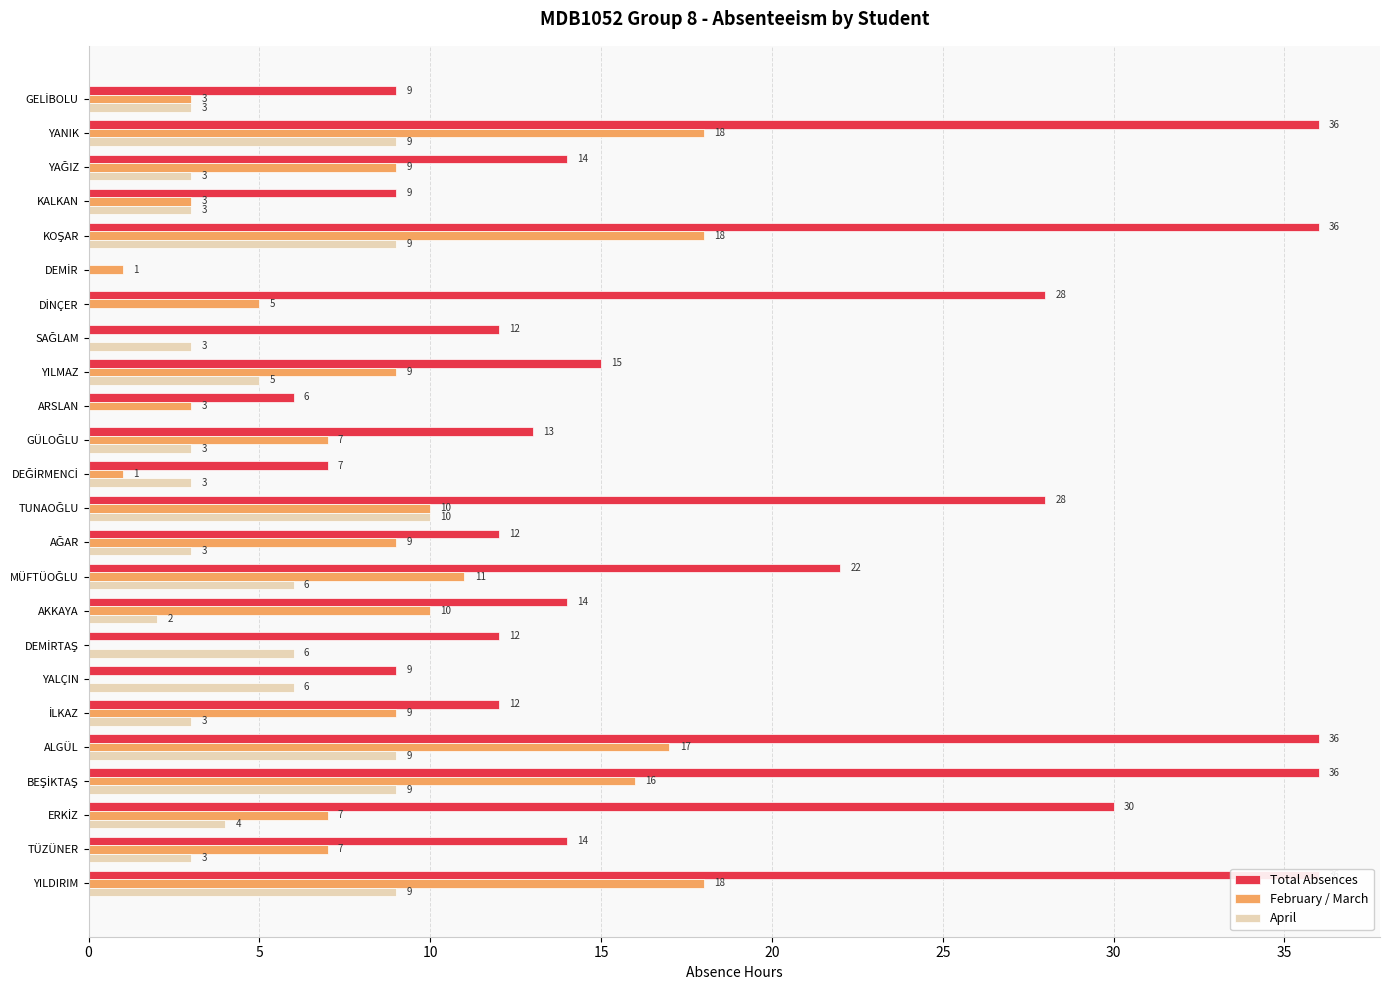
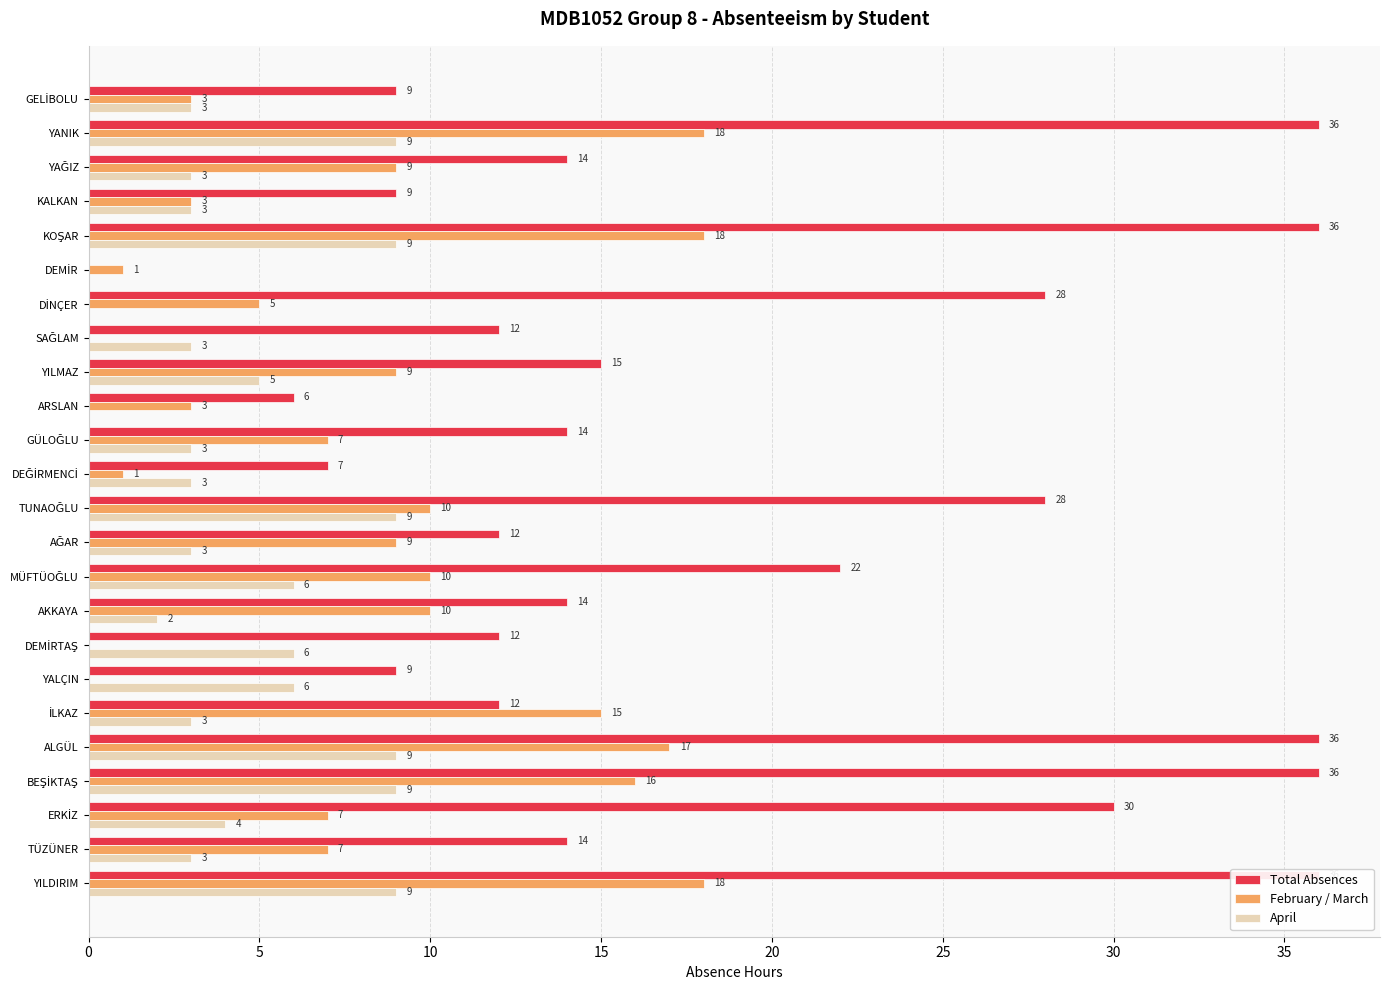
Total Absences, GÜLOĞLU: 13 -> 14
April, TUNAOĞLU: 10 -> 9
February / March, MÜFTÜOĞLU: 11 -> 10
February / March, İLKAZ: 9 -> 15
